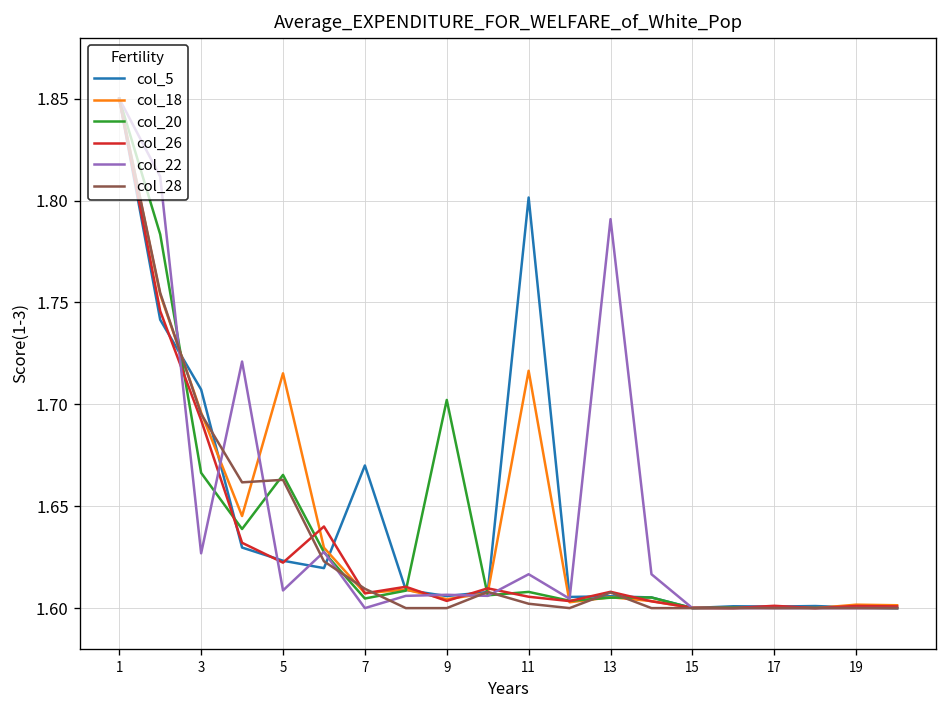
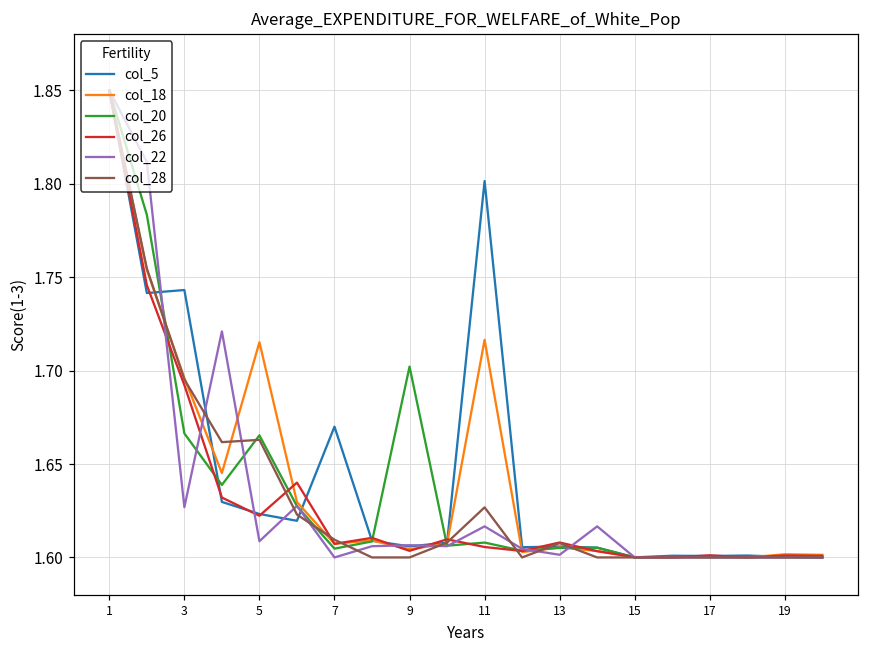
col_5, 3: 1.707 -> 1.743
col_28, 11: 1.602 -> 1.627
col_22, 13: 1.791 -> 1.601
